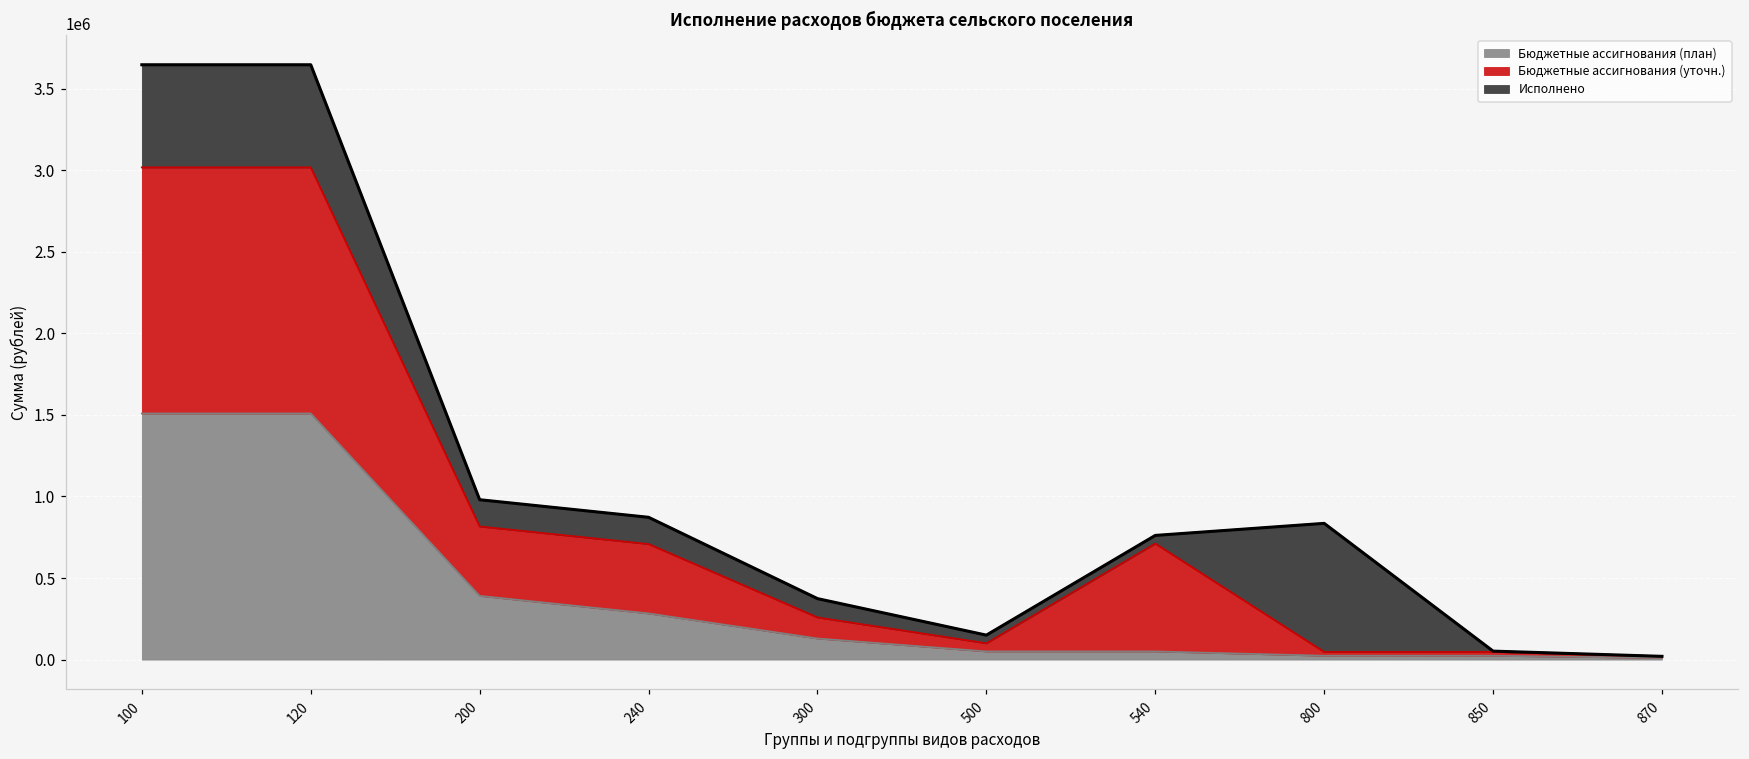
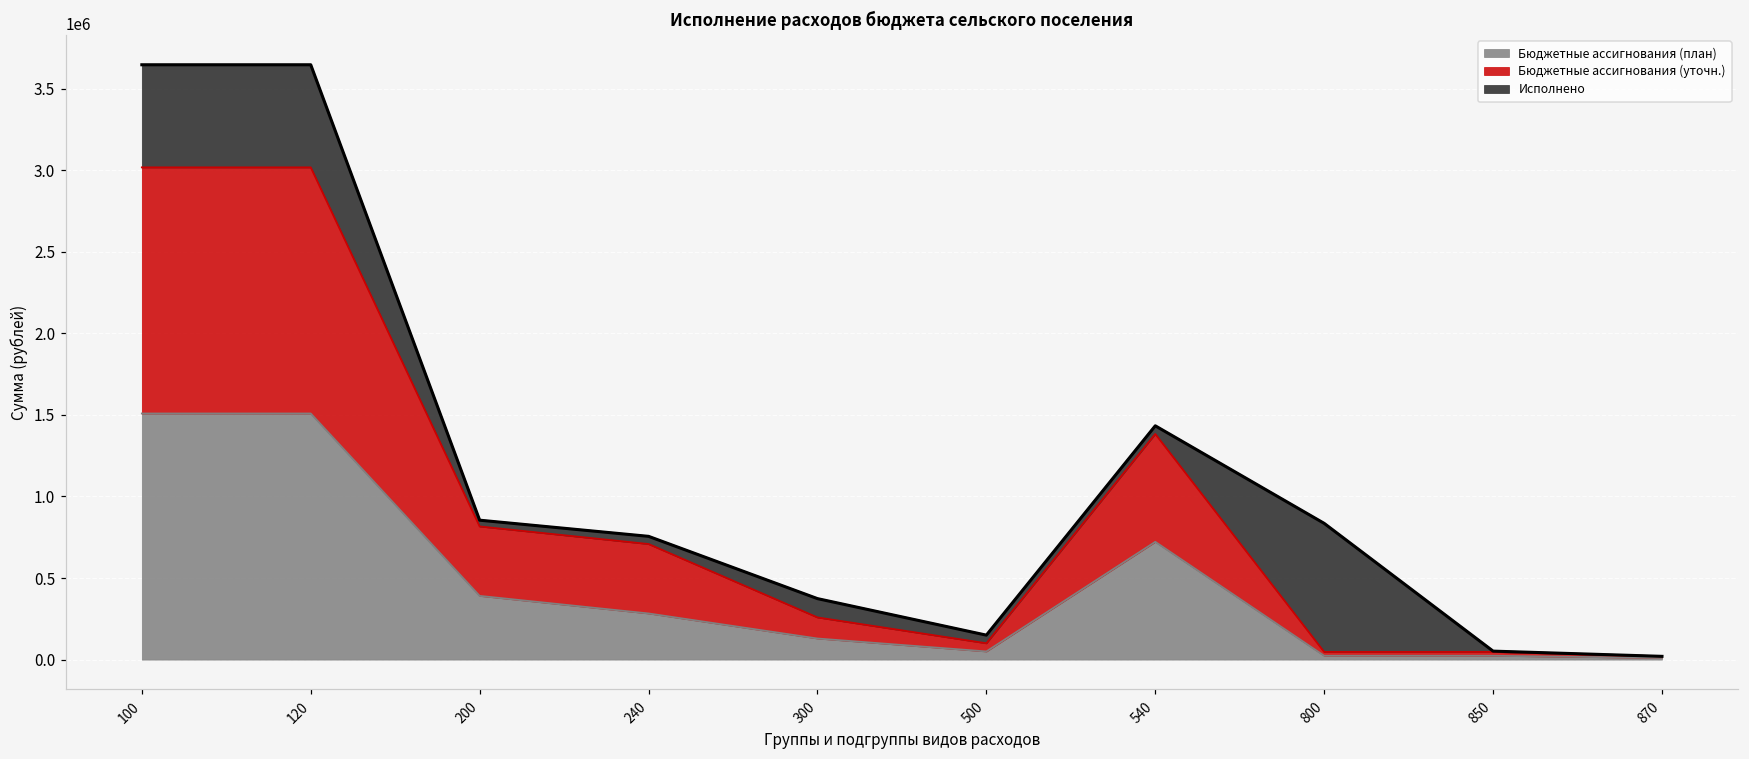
Исполнено, 200: 160000 -> 40000
Исполнено, 240: 160000 -> 50000
Бюджетные ассигнования (план), 540: 50000 -> 720000
